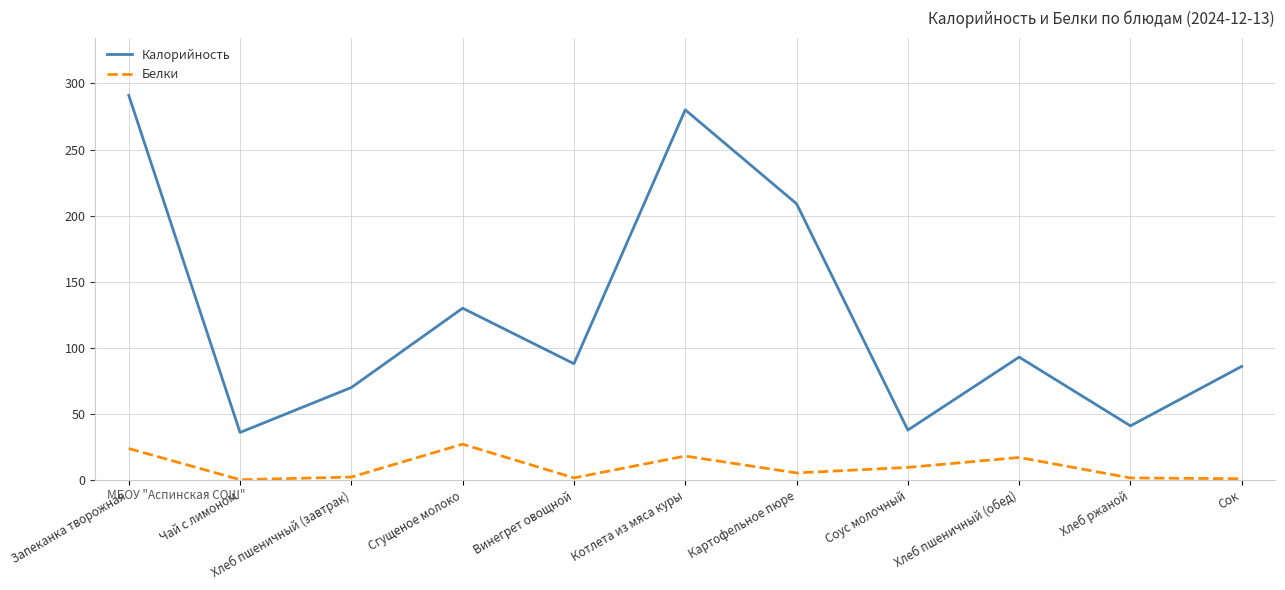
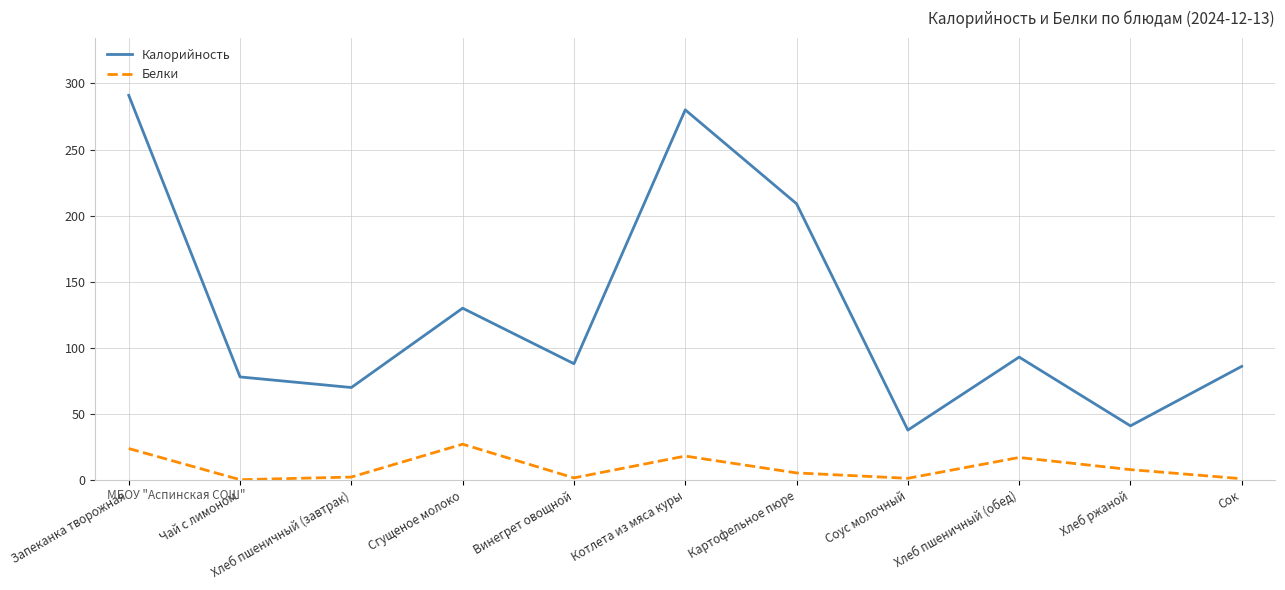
Калорийность, Чай с лимоном: 36 -> 78
Белки, Соус молочный: 10 -> 1
Белки, Хлеб ржаной: 2 -> 8
